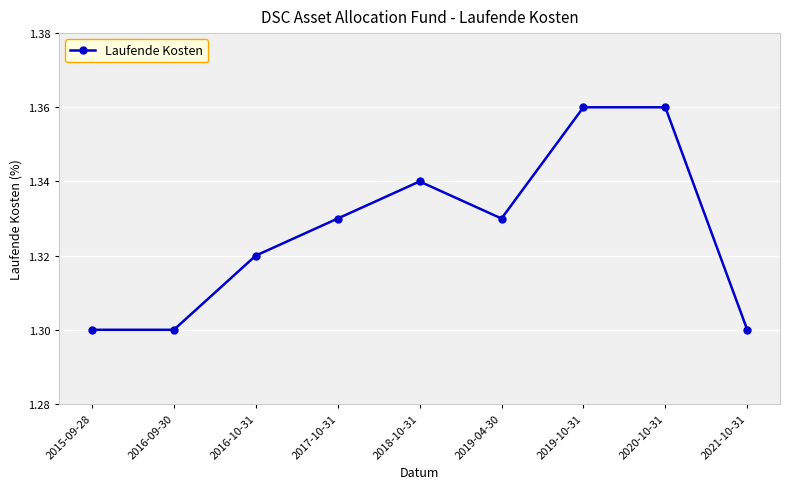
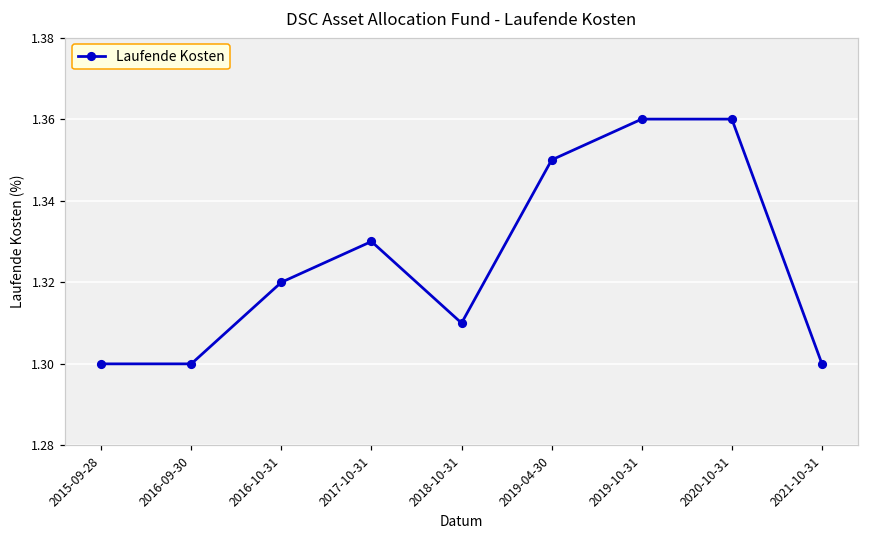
2018-10-31: 1.34 -> 1.31
2019-04-30: 1.33 -> 1.35
